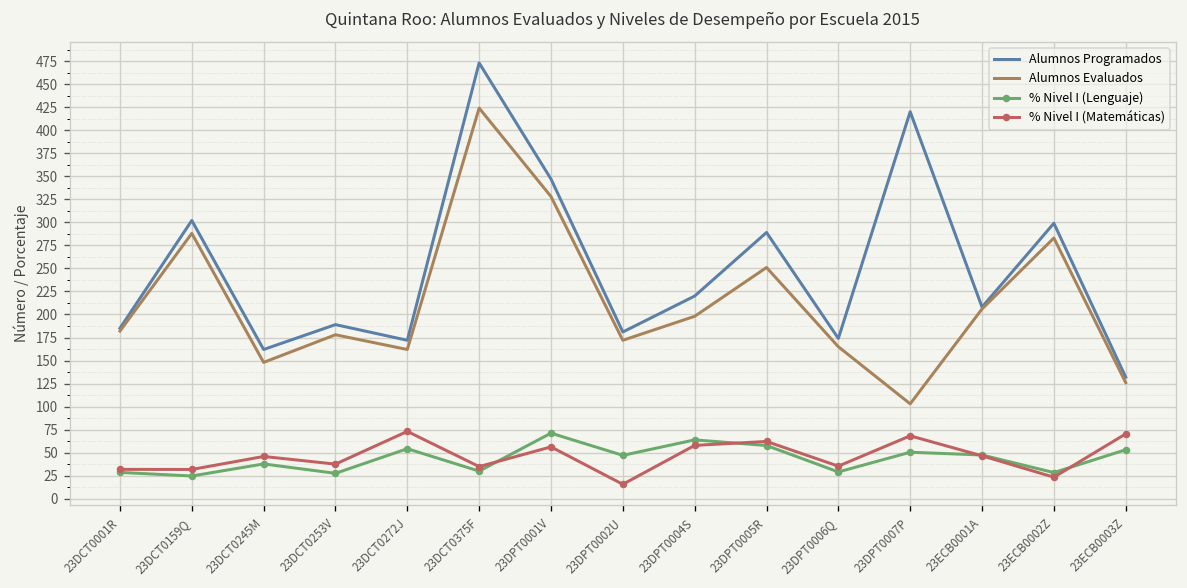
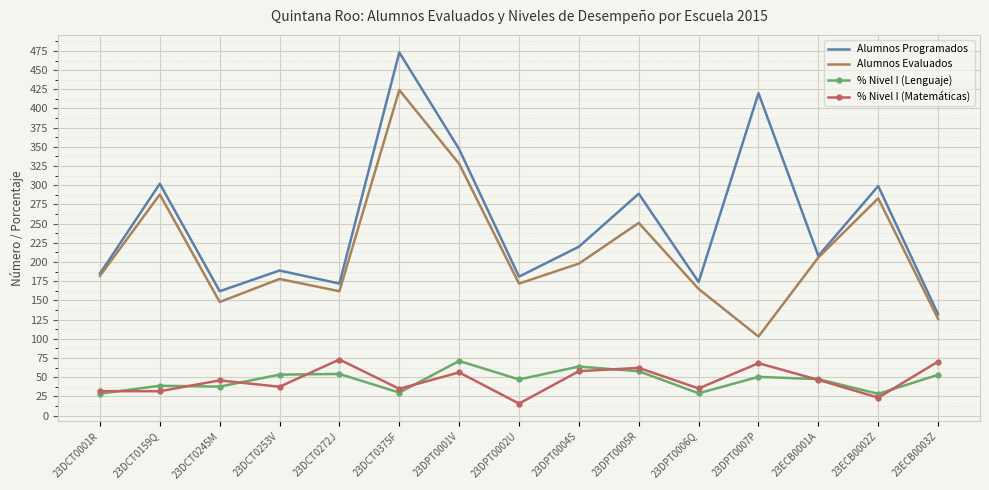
% Nivel I (Lenguaje), 23DCT0159Q: 20 -> 40
% Nivel I (Lenguaje), 23DCT0253V: 30 -> 50
